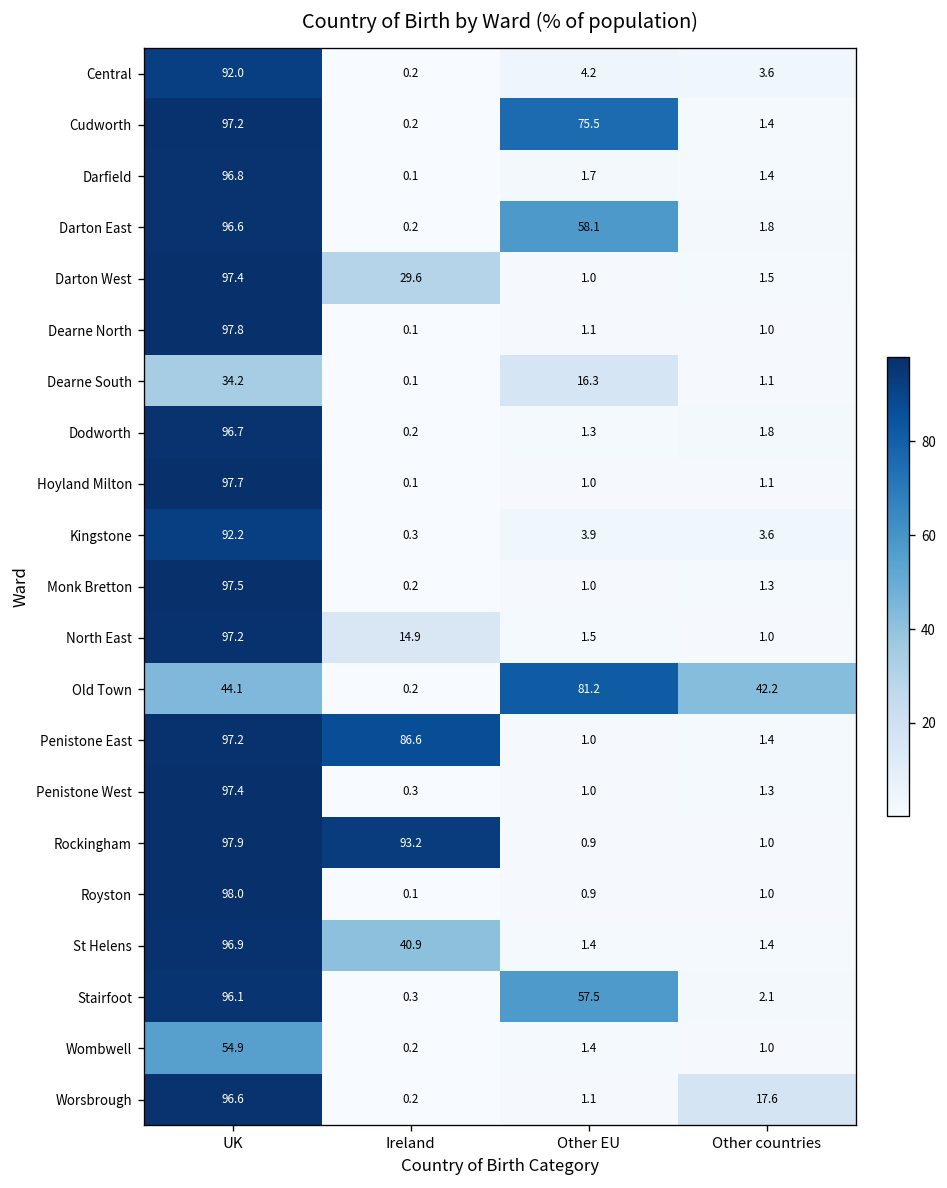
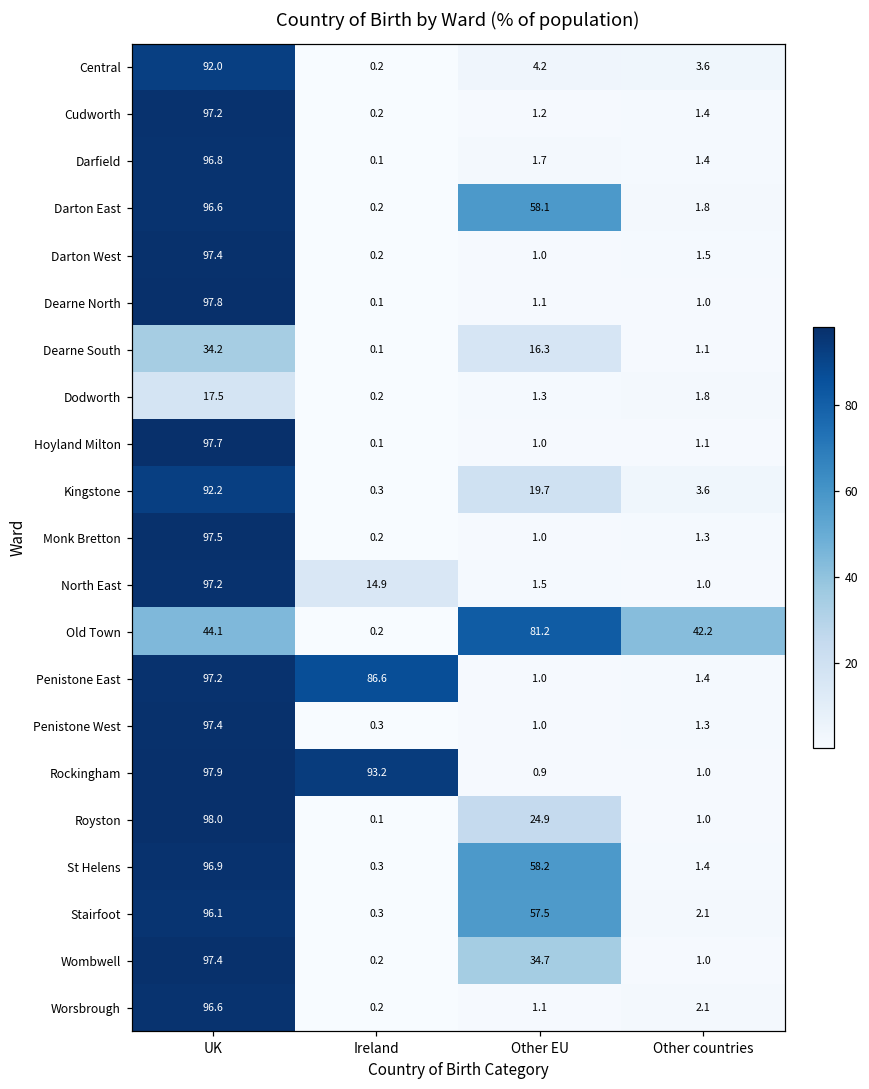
Cudworth, Other EU: 75.5 -> 1.2
Darton West, Ireland: 29.6 -> 0.2
Dodworth, UK: 96.7 -> 17.5
Kingstone, Other EU: 3.9 -> 19.7
Royston, Other EU: 0.9 -> 24.9
St Helens, Ireland: 40.9 -> 0.3
St Helens, Other EU: 1.4 -> 58.2
Wombwell, UK: 54.9 -> 97.4
Wombwell, Other EU: 1.4 -> 34.7
Worsbrough, Other countries: 17.6 -> 2.1
